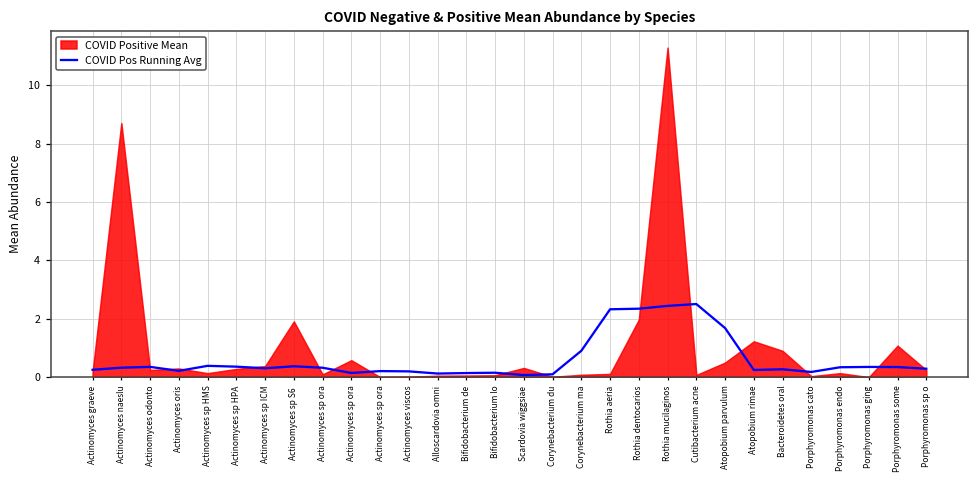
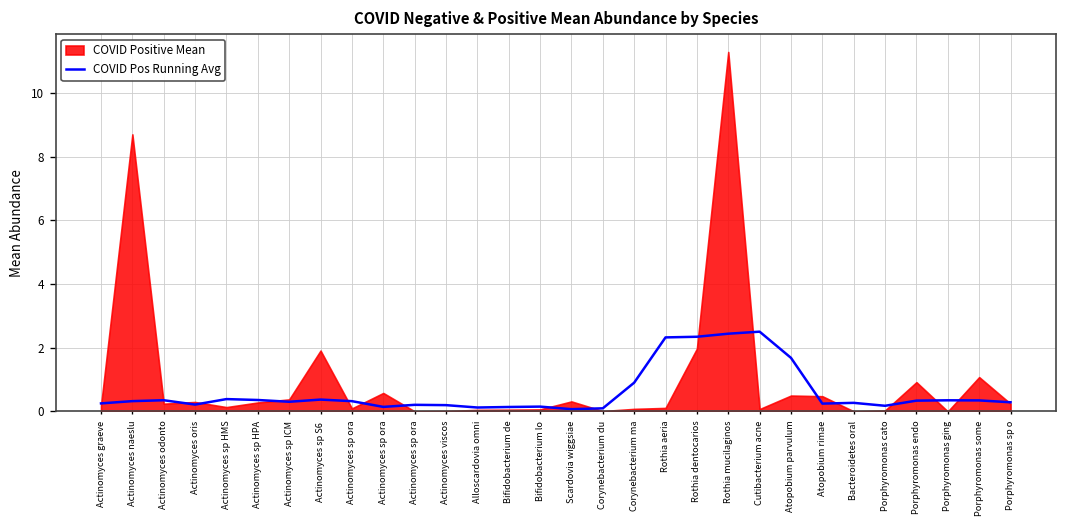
COVID Positive Mean, Atopobium rimae: 1.2 -> 0.5
COVID Positive Mean, Bacteroidetes oral: 0.9 -> 0.0
COVID Positive Mean, Porphyromonas endo: 0.1 -> 0.9
